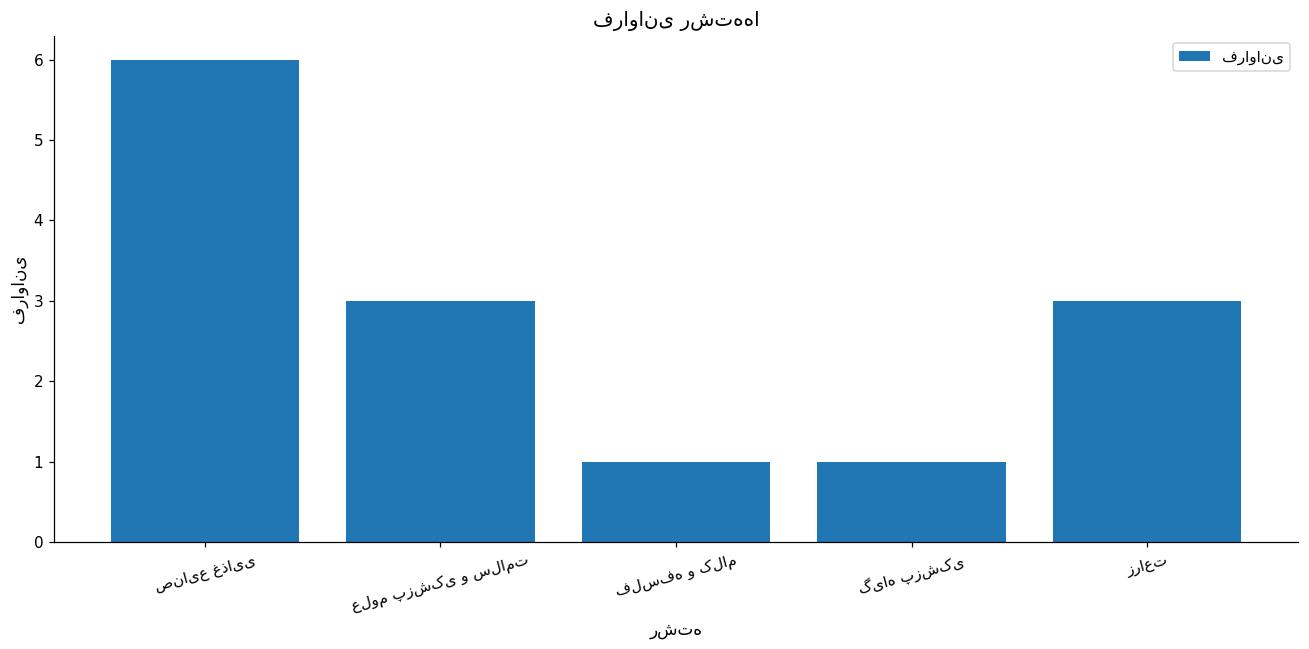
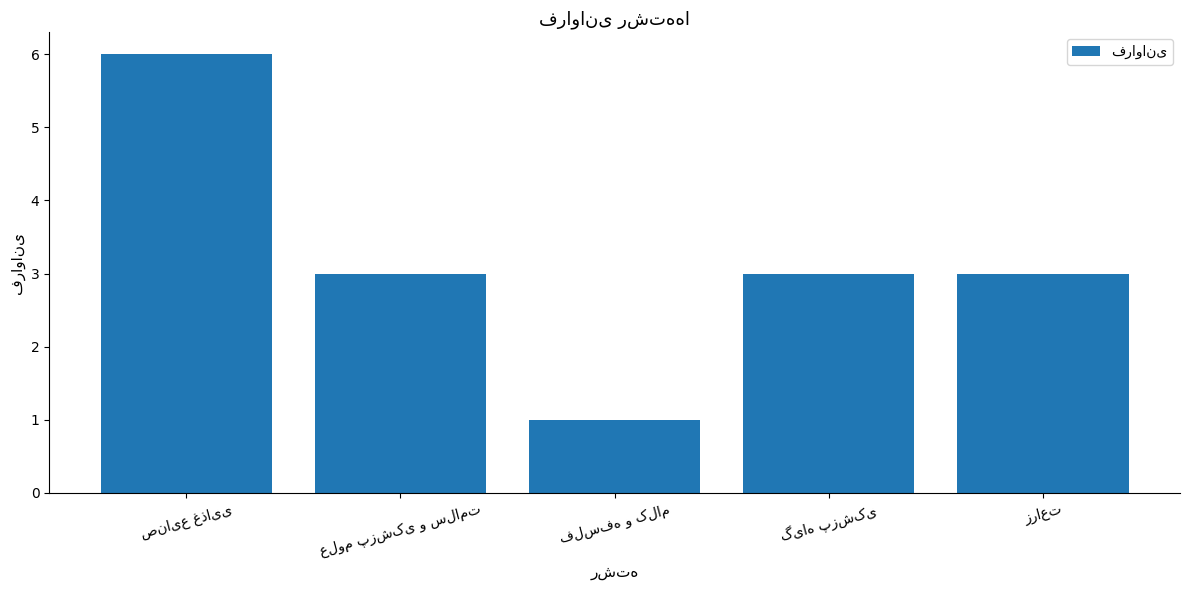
گیاه پزشکی: 1 -> 3
